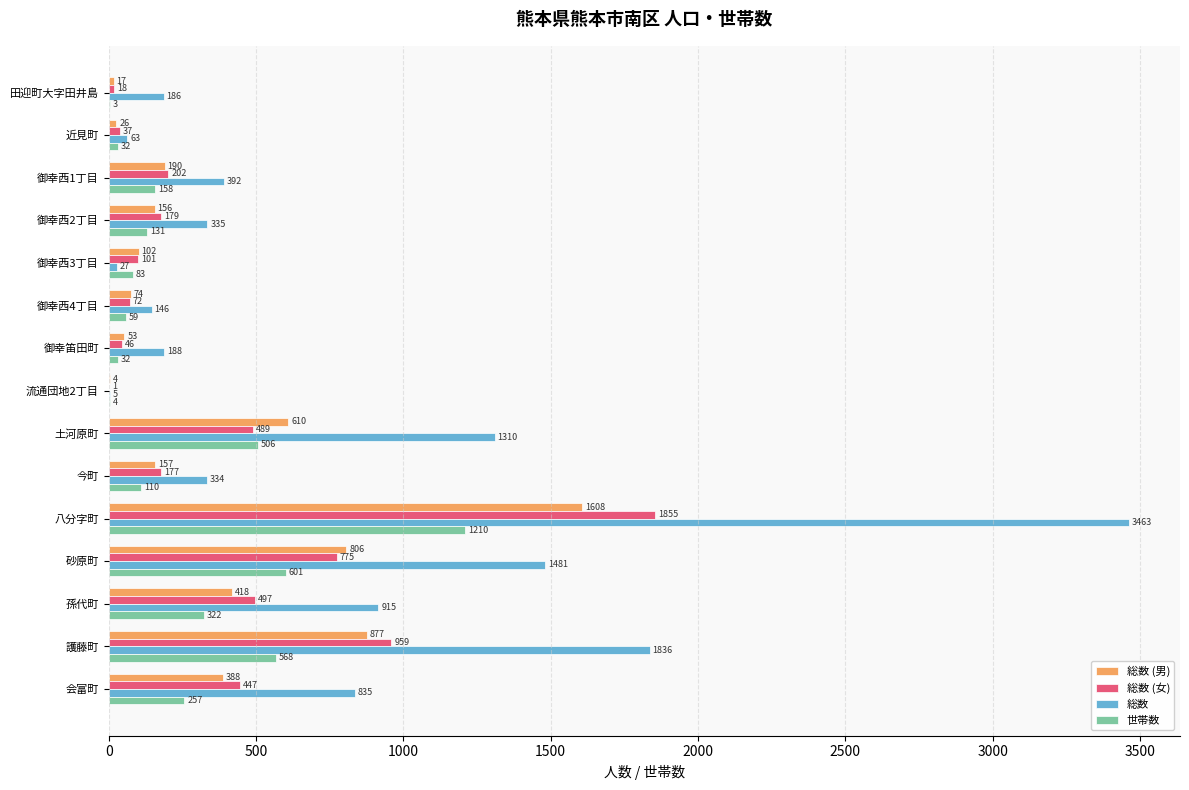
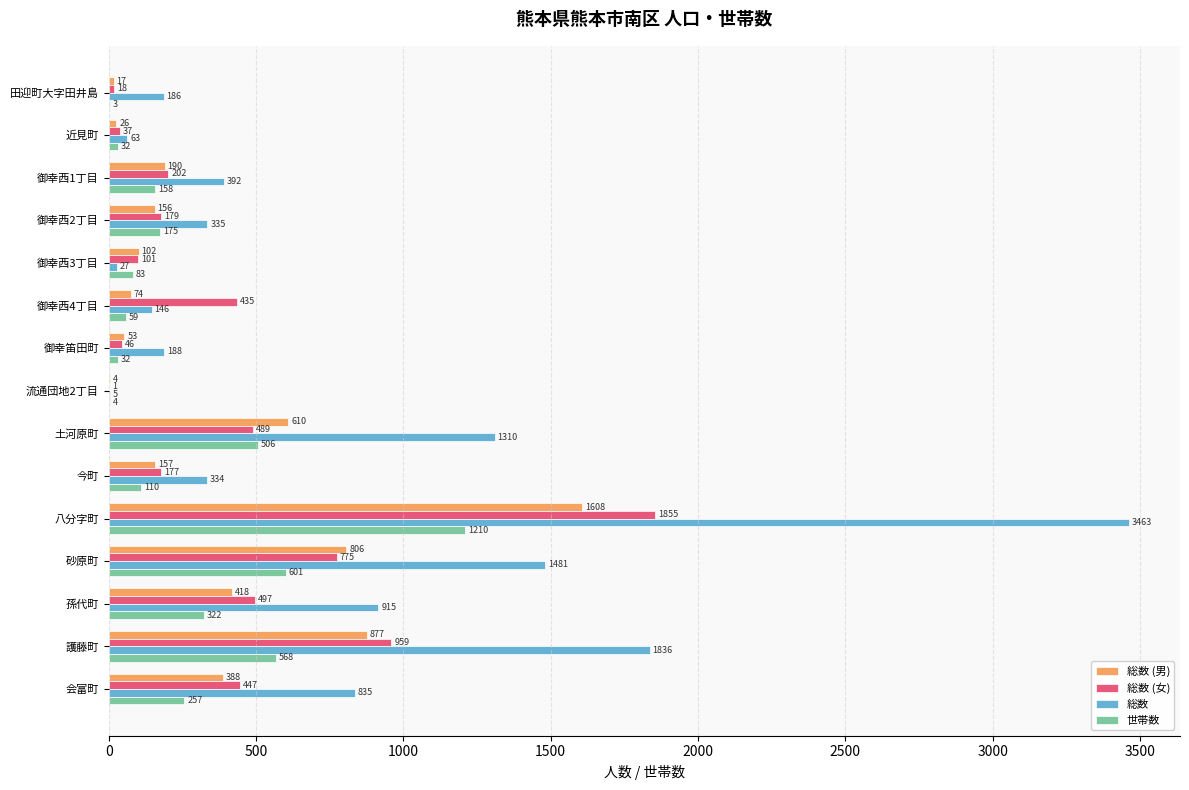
世帯数, 御幸西2丁目: 131 -> 175
総数 (女), 御幸西4丁目: 72 -> 435
